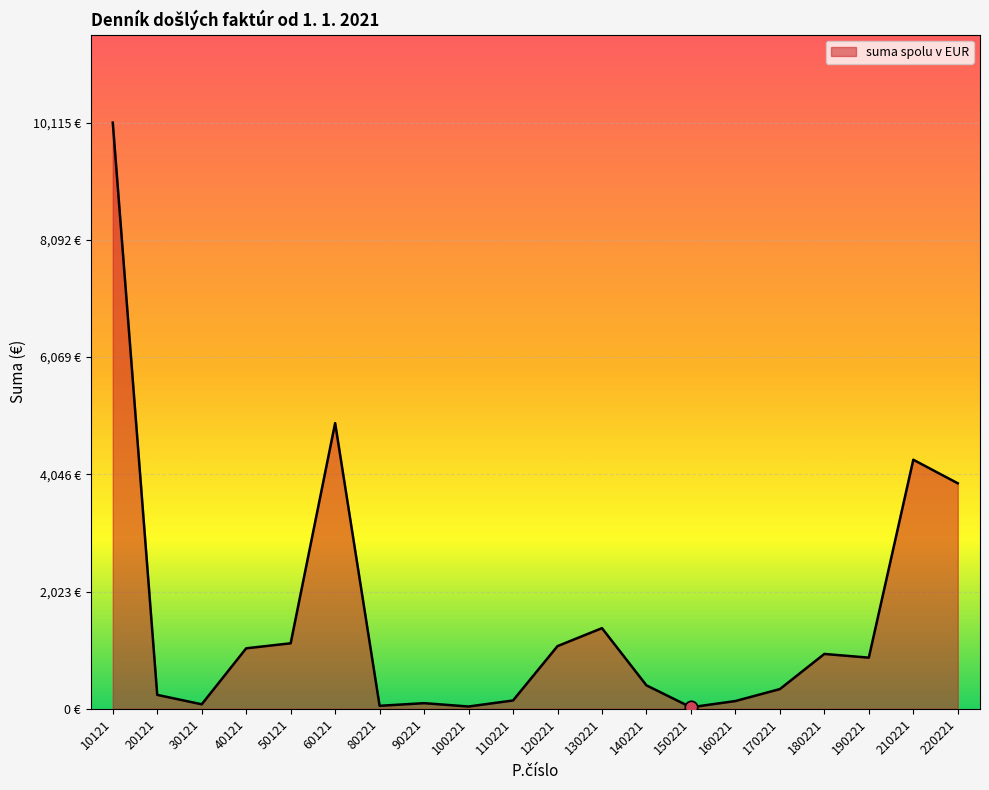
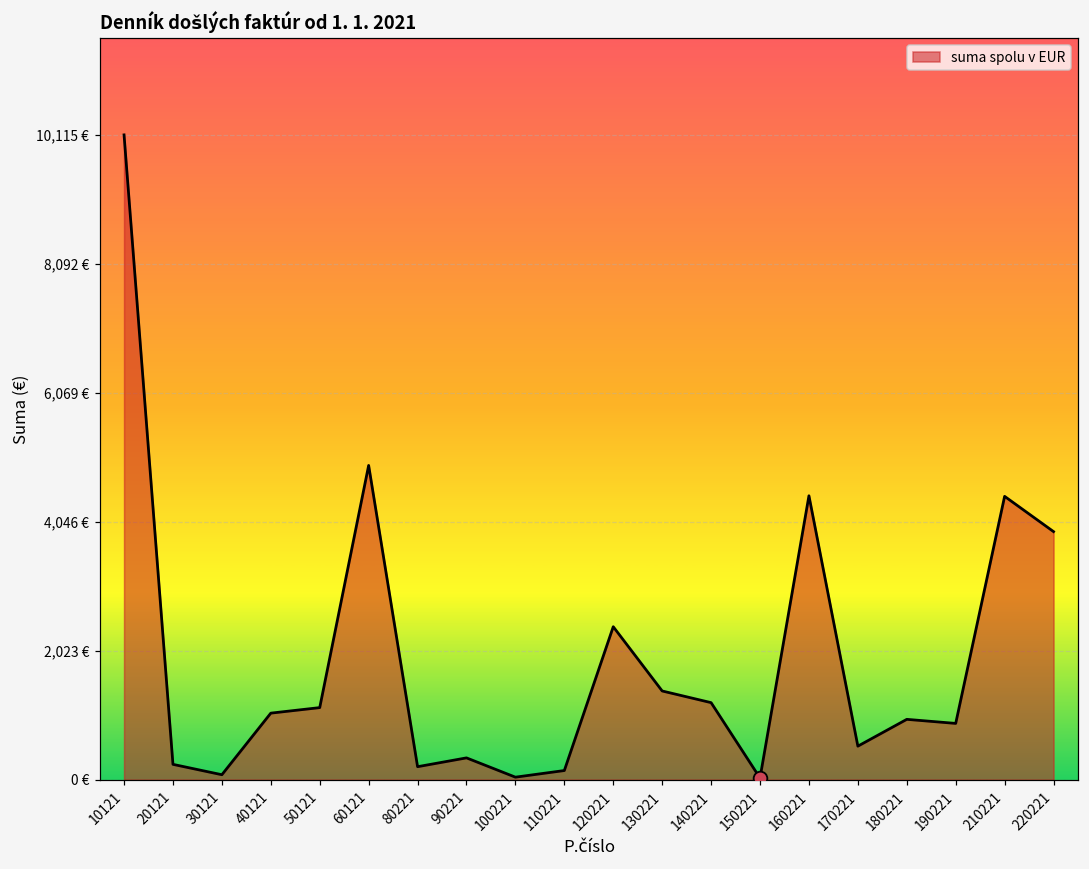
suma spolu v EUR, 80221: 100 € -> 200 €
suma spolu v EUR, 90221: 100 € -> 300 €
suma spolu v EUR, 120221: 1,100 € -> 2,400 €
suma spolu v EUR, 140221: 400 € -> 1,200 €
suma spolu v EUR, 160221: 100 € -> 4,500 €
suma spolu v EUR, 170221: 300 € -> 500 €
suma spolu v EUR, 210221: 4,300 € -> 4,400 €
